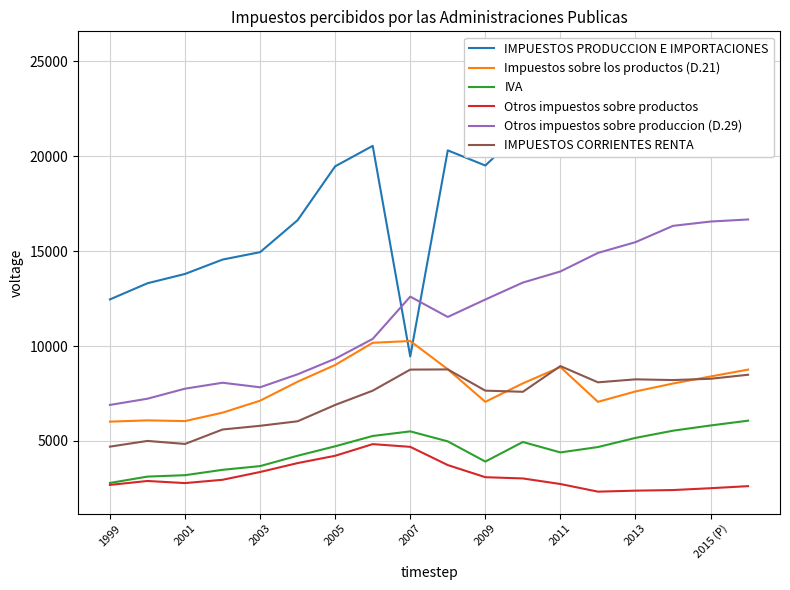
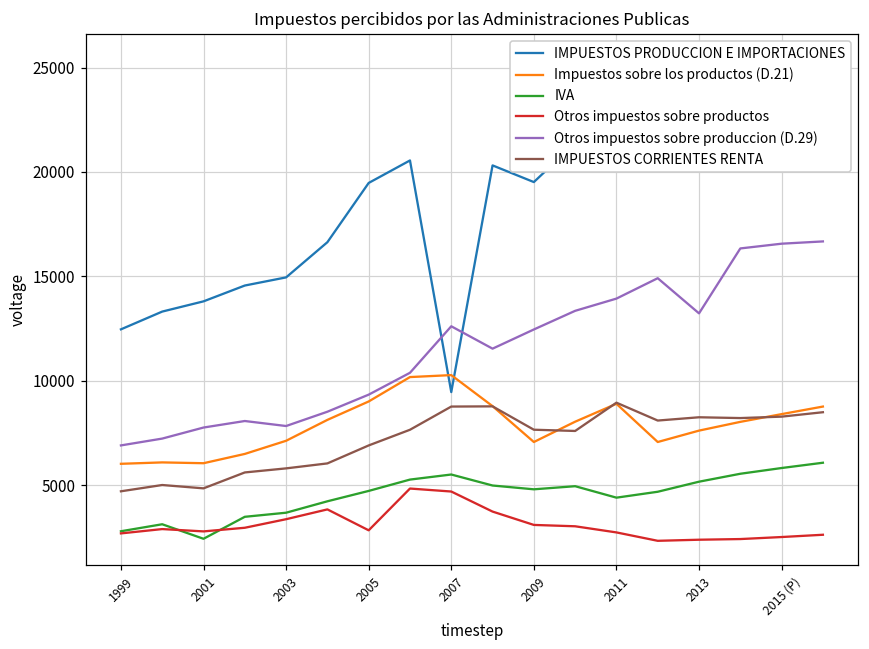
IVA, 2001: 3200 -> 2400
Otros impuestos sobre productos, 2005: 4200 -> 2800
IVA, 2009: 3900 -> 4800
Otros impuestos sobre produccion (D.29), 2013: 15500 -> 13200
